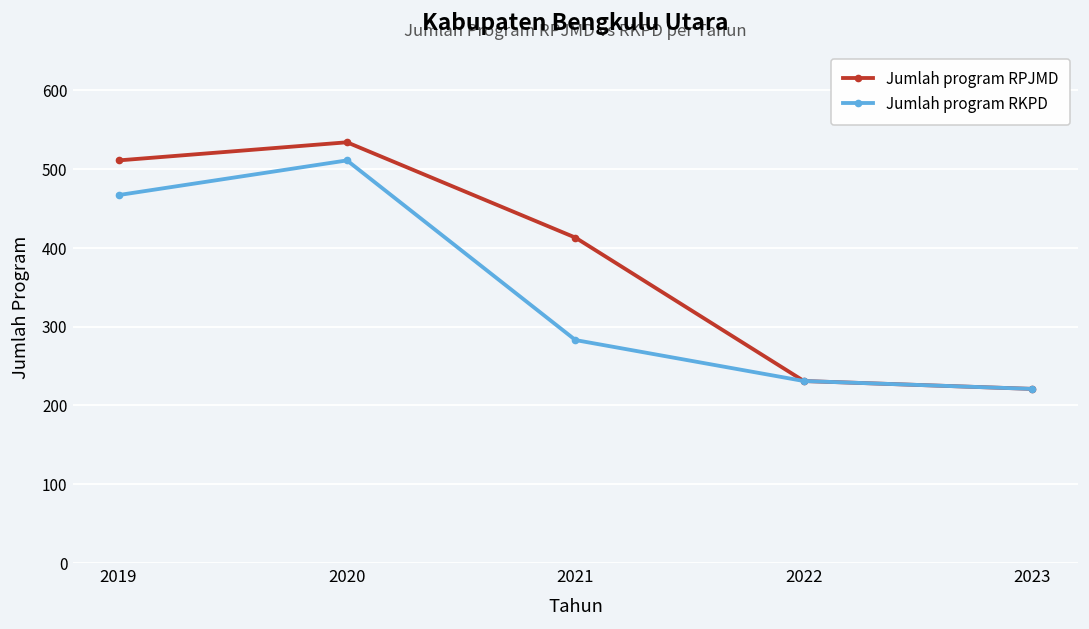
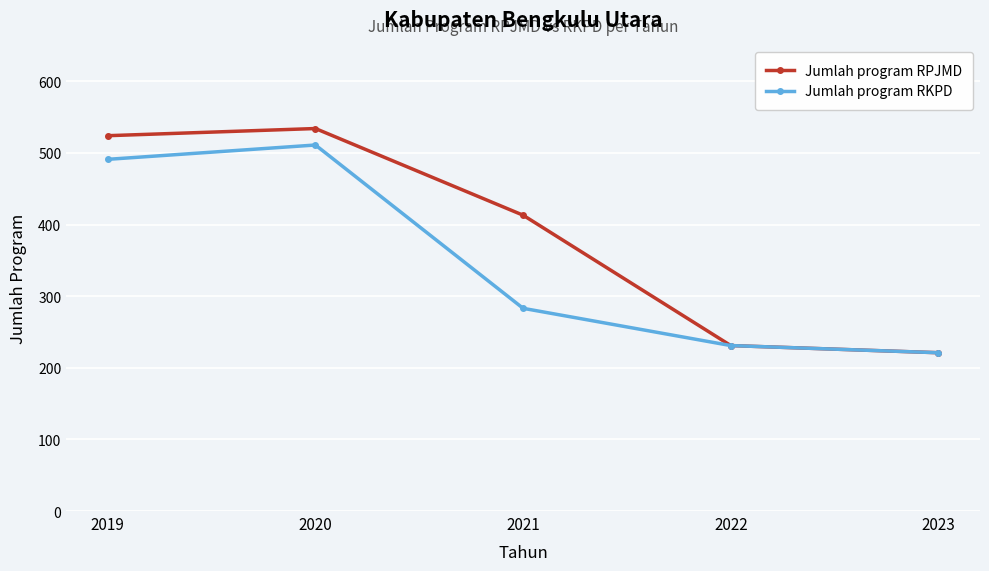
Jumlah program RPJMD, 2019: 510 -> 520
Jumlah program RKPD, 2019: 470 -> 490
